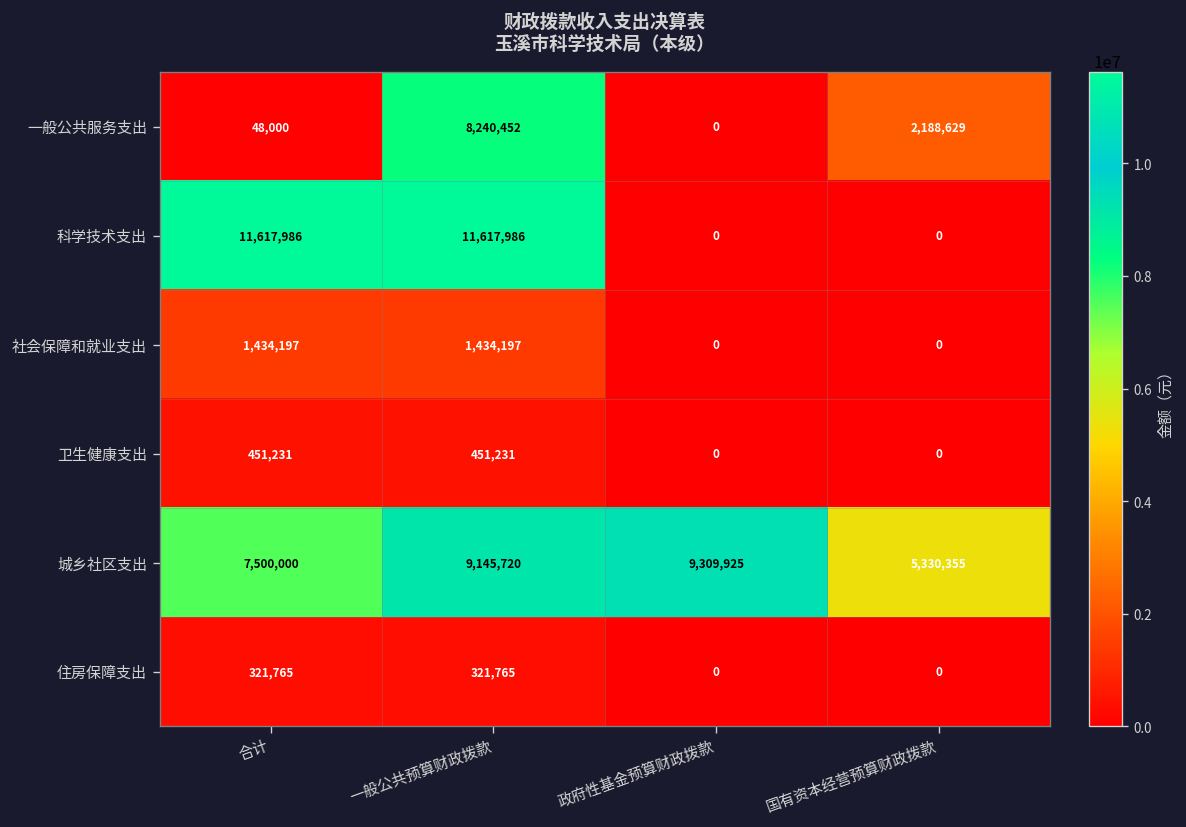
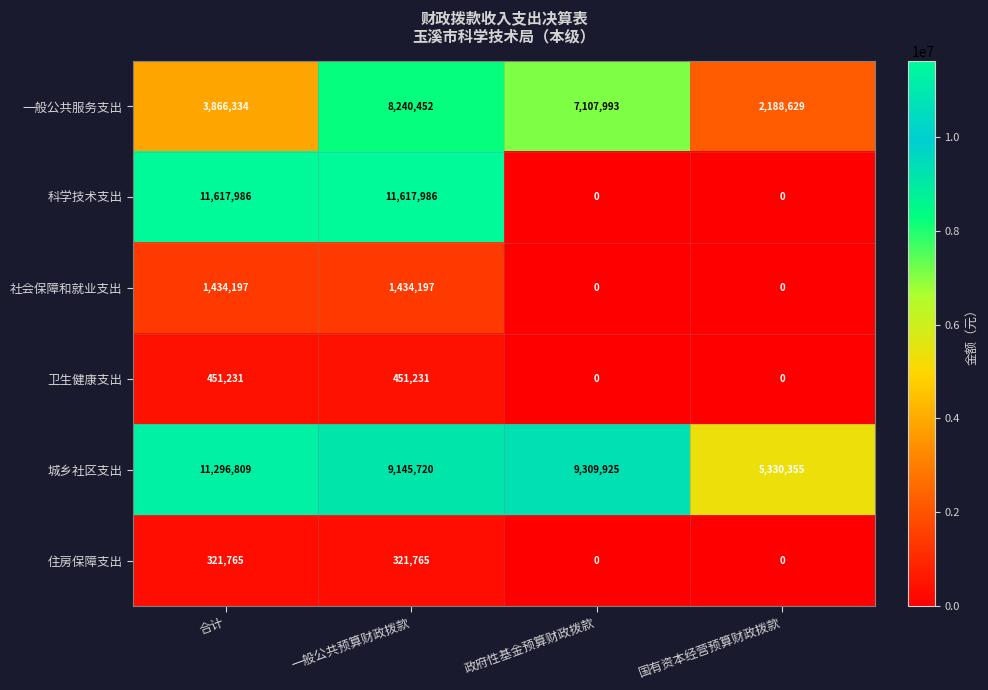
一般公共服务支出, 合计: 48,000 -> 3,866,334
一般公共服务支出, 政府性基金预算财政拨款: 0 -> 7,107,993
城乡社区支出, 合计: 7,500,000 -> 11,296,809
